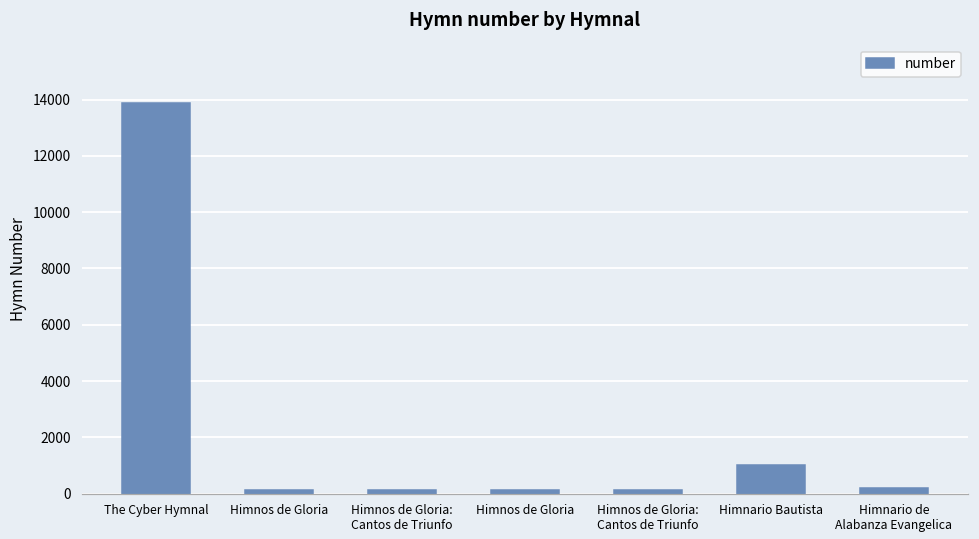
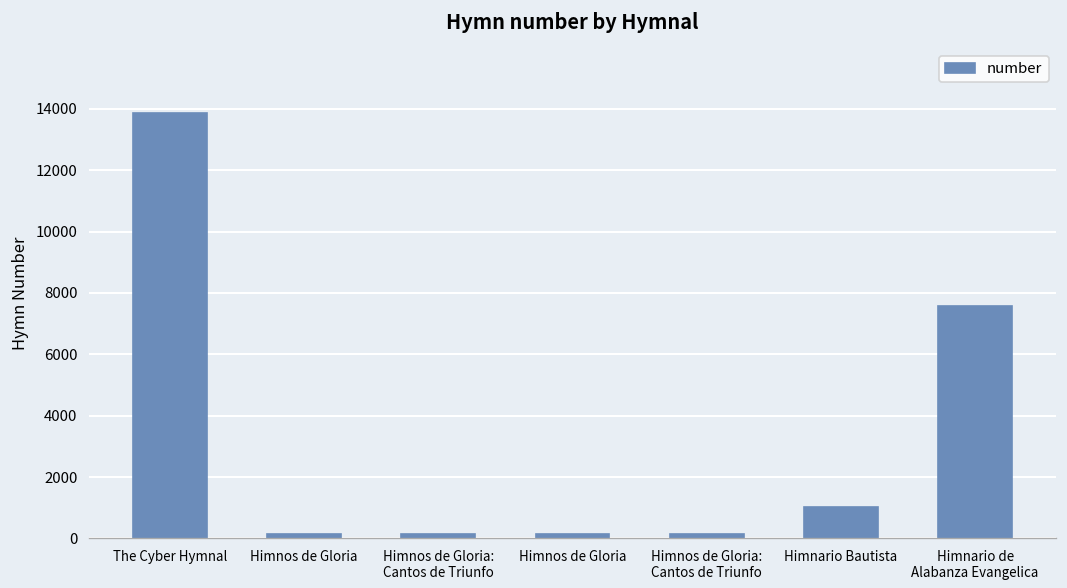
Himnario de Alabanza Evangelica: 200 -> 7600
